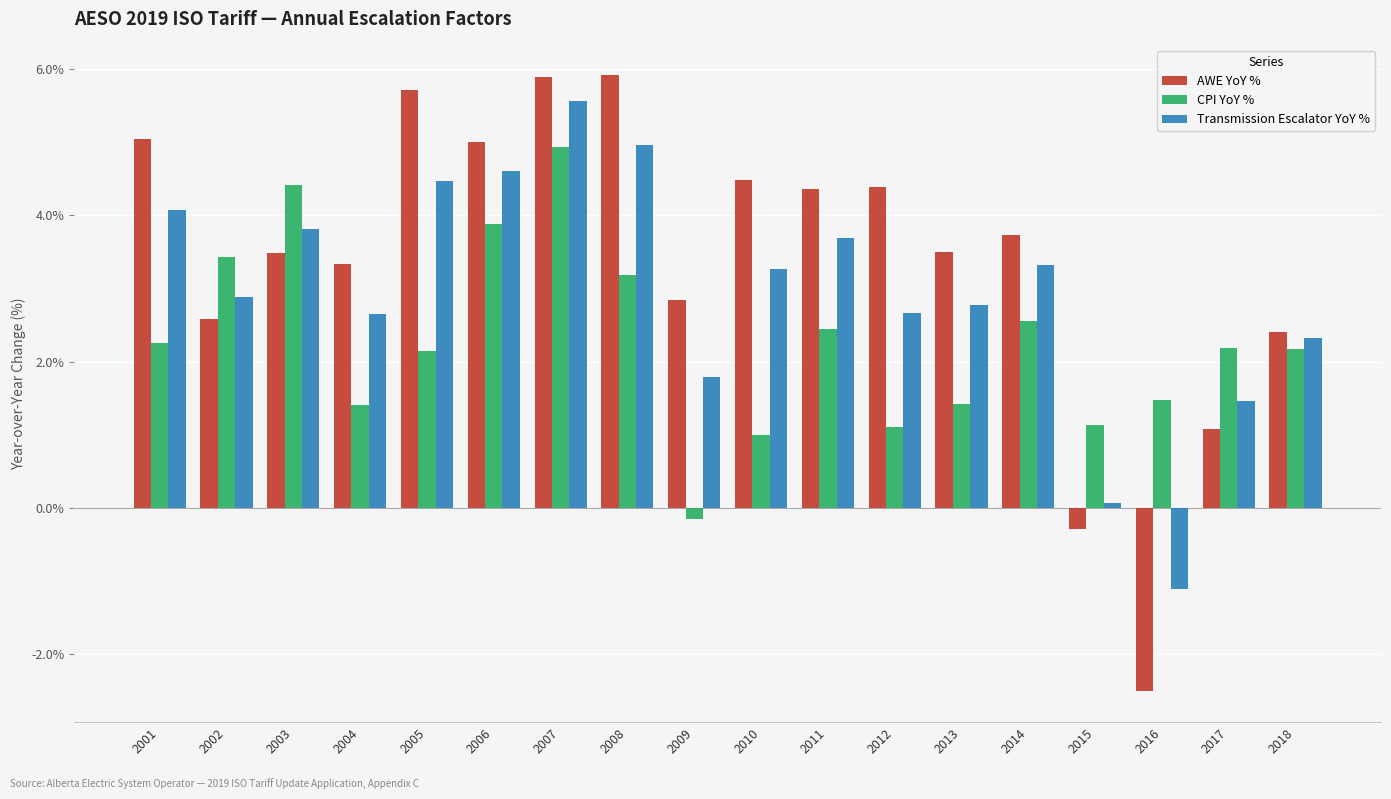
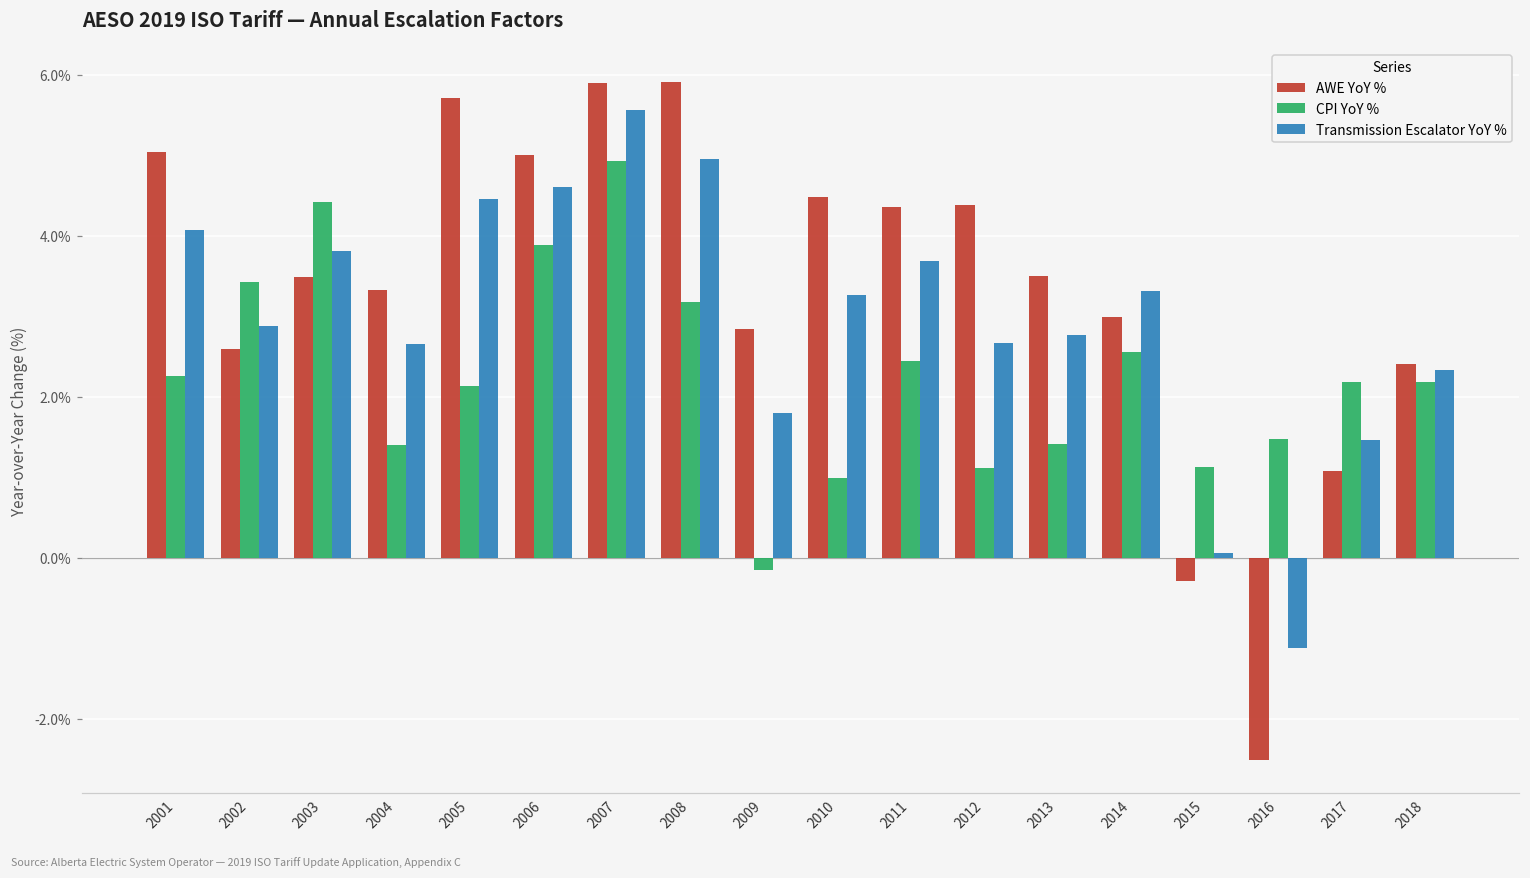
AWE YoY %, 2014: 3.7% -> 3.0%
